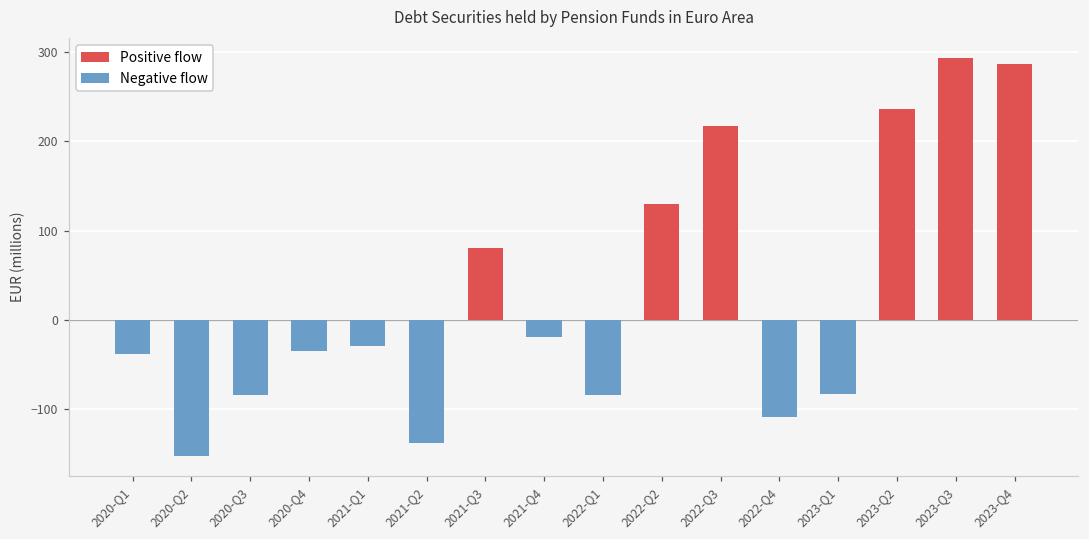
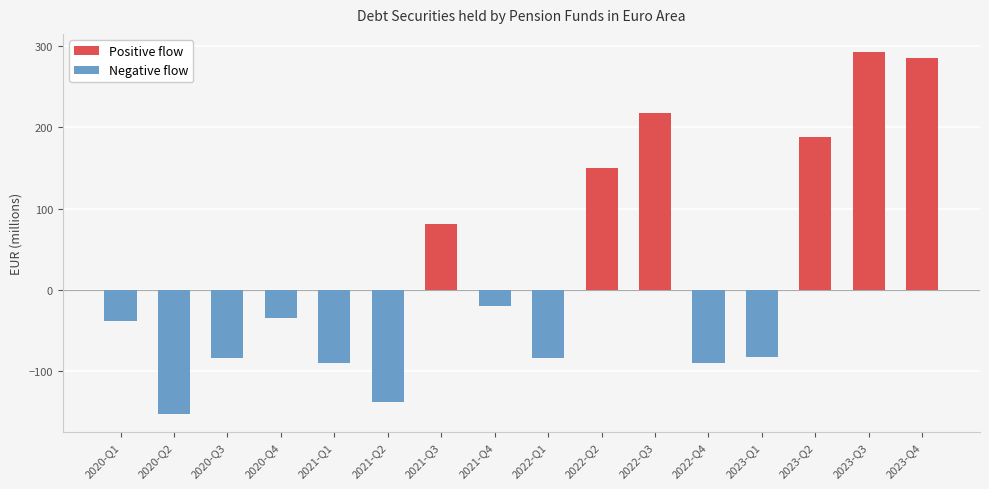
2021-Q1: -30 -> -90
2022-Q2: 130 -> 150
2022-Q4: -110 -> -90
2023-Q2: 240 -> 190
